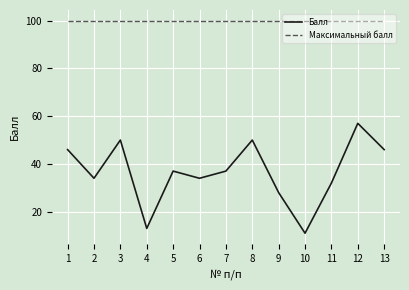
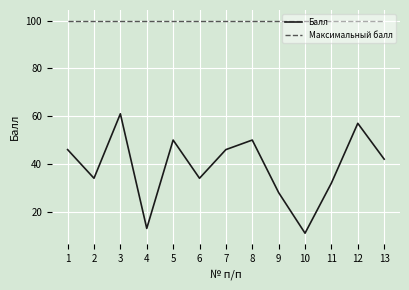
Балл, 3: 50 -> 61
Балл, 5: 37 -> 50
Балл, 7: 37 -> 46
Балл, 13: 46 -> 42
